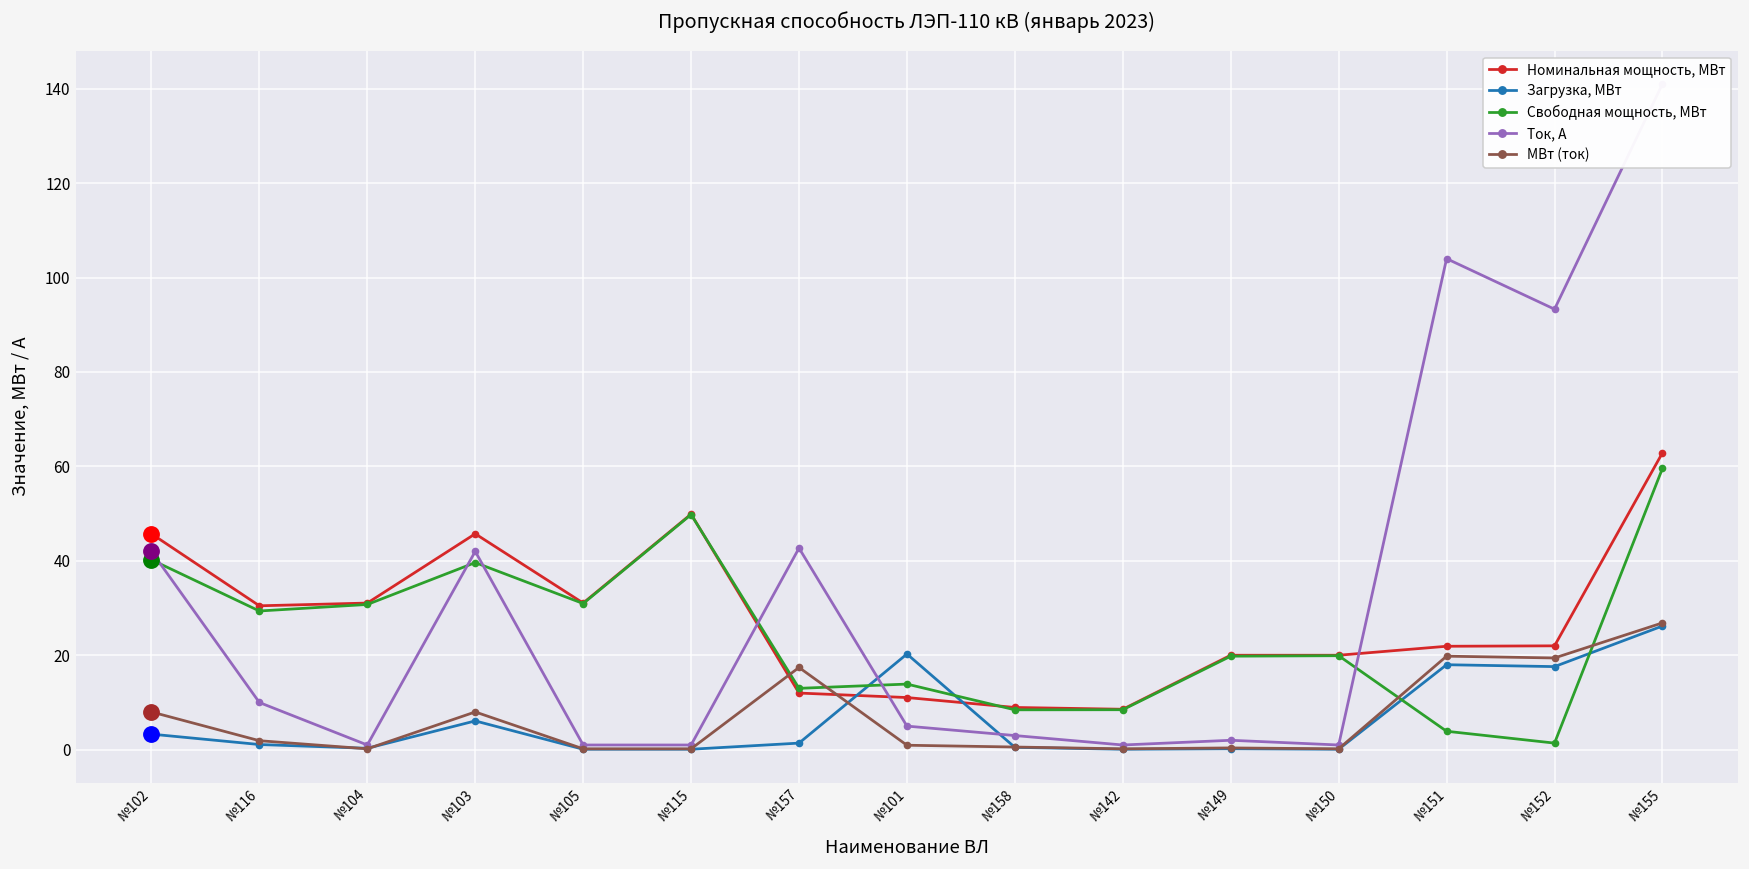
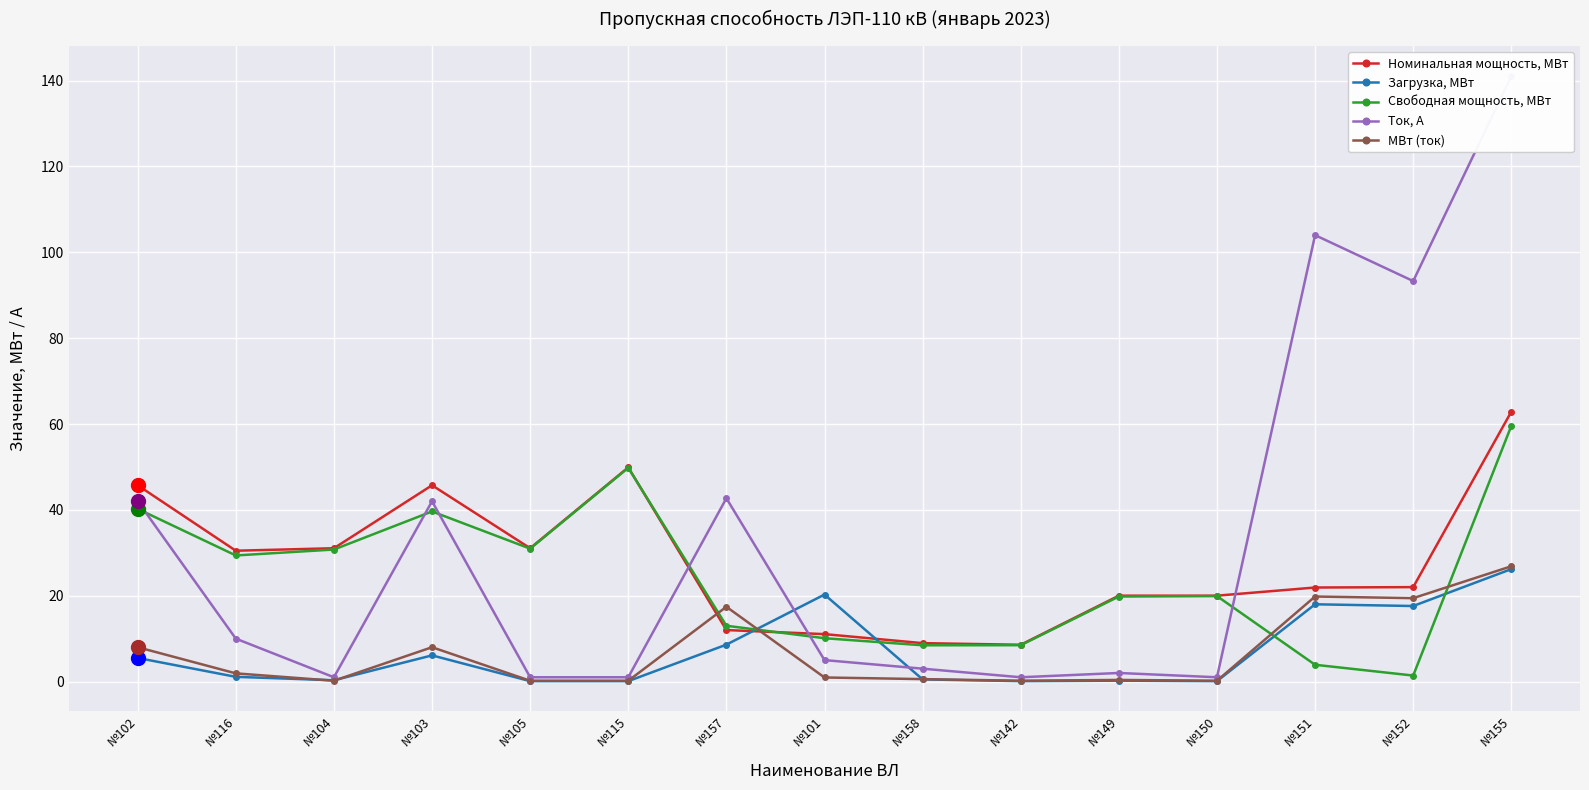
Загрузка, МВт, №102: 3 -> 6
Загрузка, МВт, №157: 1 -> 9
Свободная мощность, МВт, №101: 14 -> 10
